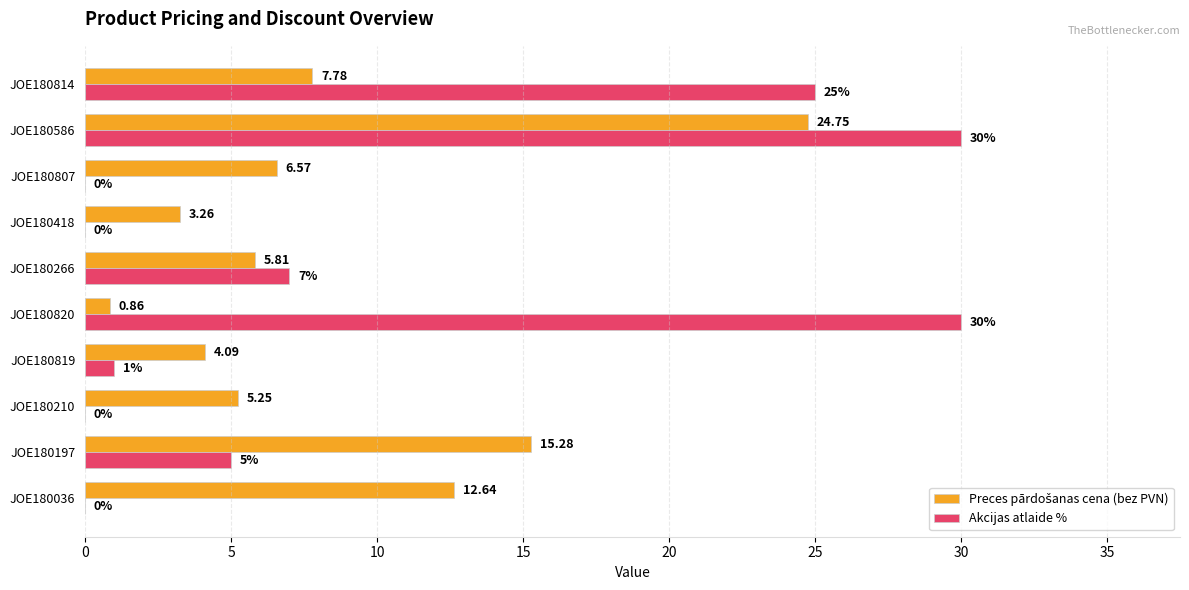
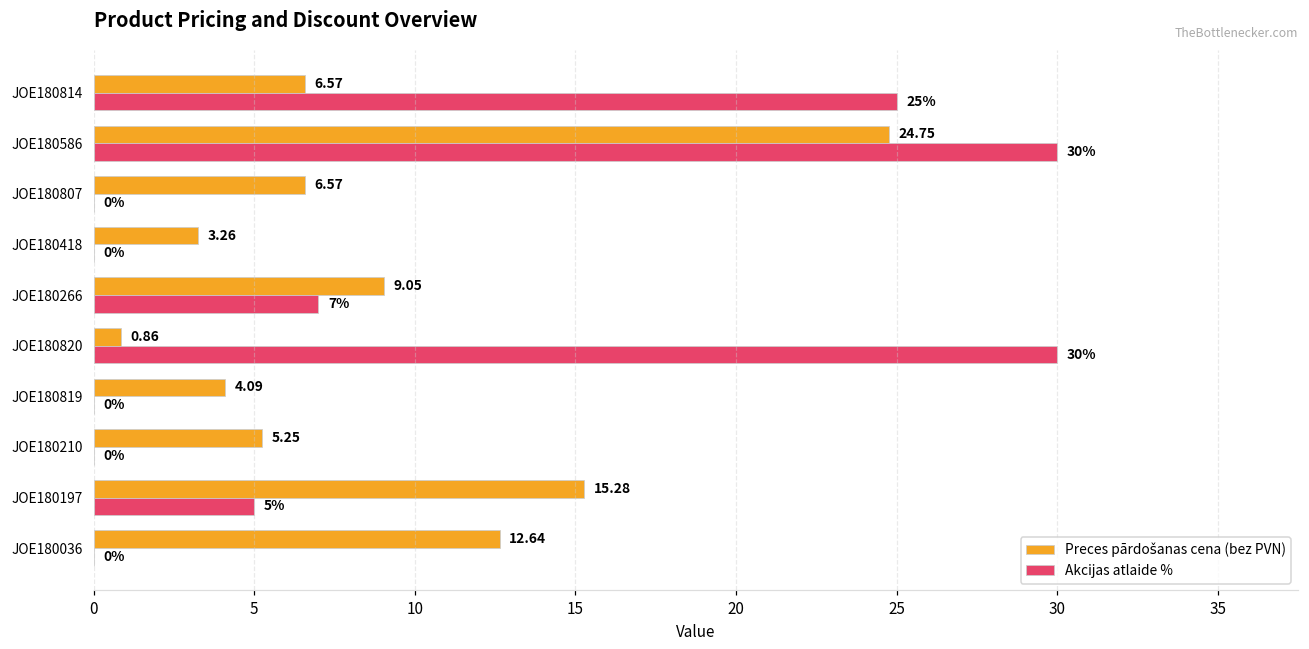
Preces pārdošanas cena (bez PVN), JOE180814: 7.78 -> 6.57
Preces pārdošanas cena (bez PVN), JOE180266: 5.81 -> 9.05
Akcijas atlaide %, JOE180819: 1% -> 0%
